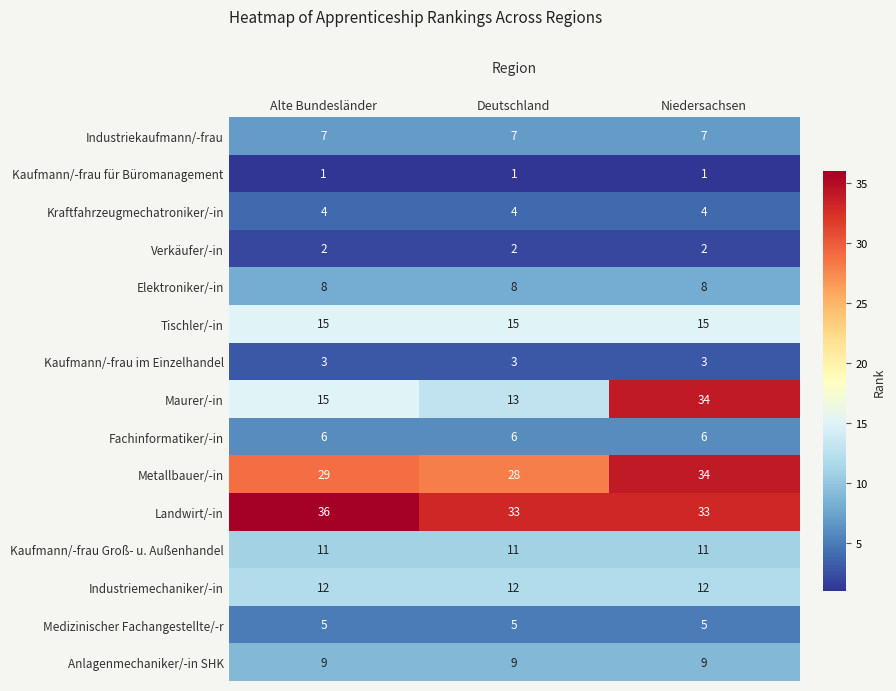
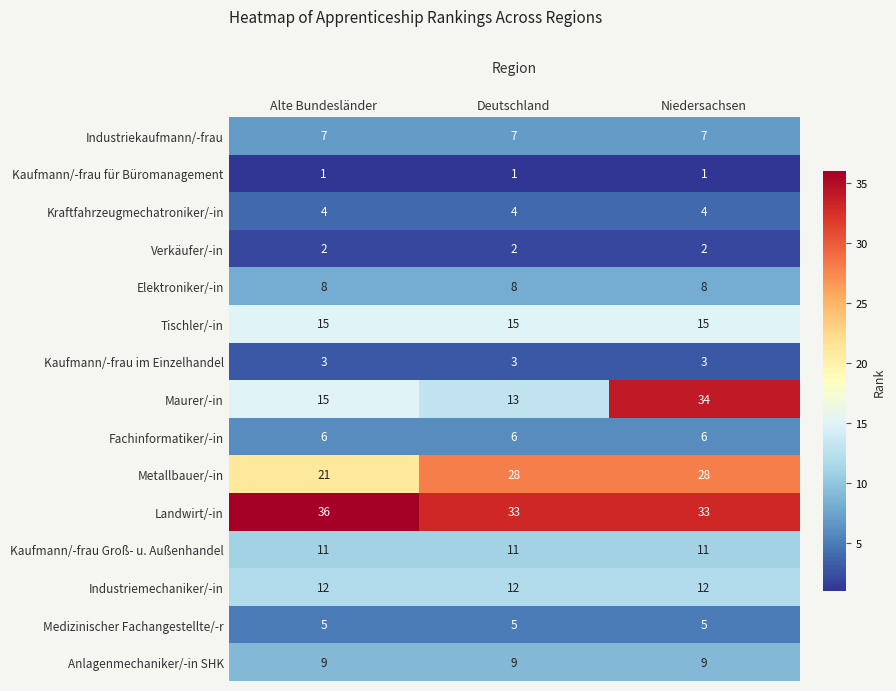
Metallbauer/-in, Alte Bundesländer: 29 -> 21
Metallbauer/-in, Niedersachsen: 34 -> 28
